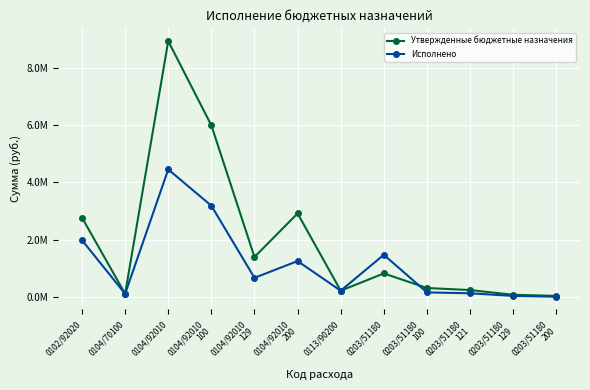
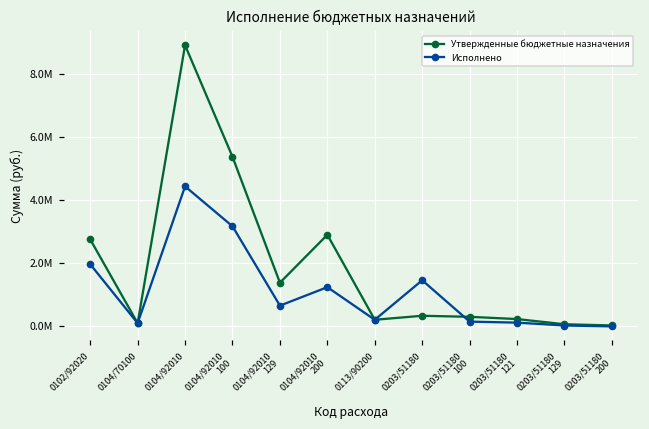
Утвержденные бюджетные назначения, 0104/92010 100: 6000000 -> 5400000
Утвержденные бюджетные назначения, 0203/51180: 800000 -> 300000
